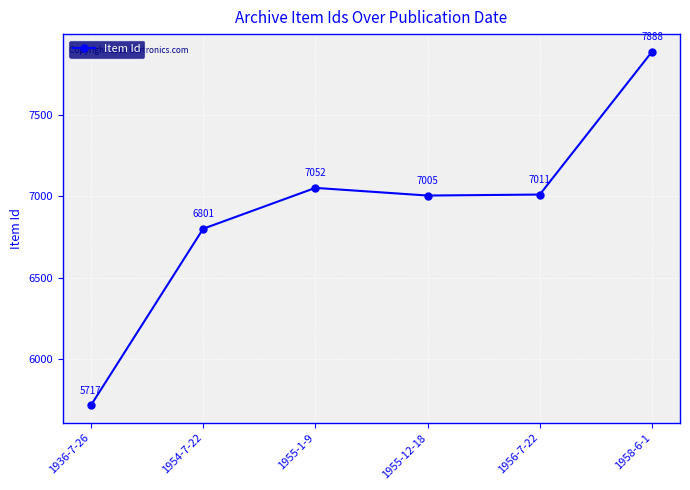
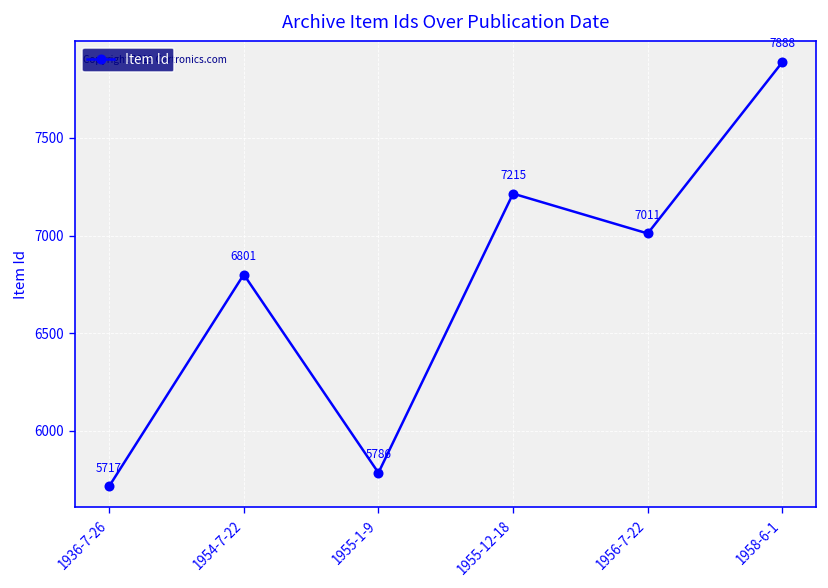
1955-1-9: 7052 -> 5786
1955-12-18: 7005 -> 7215
